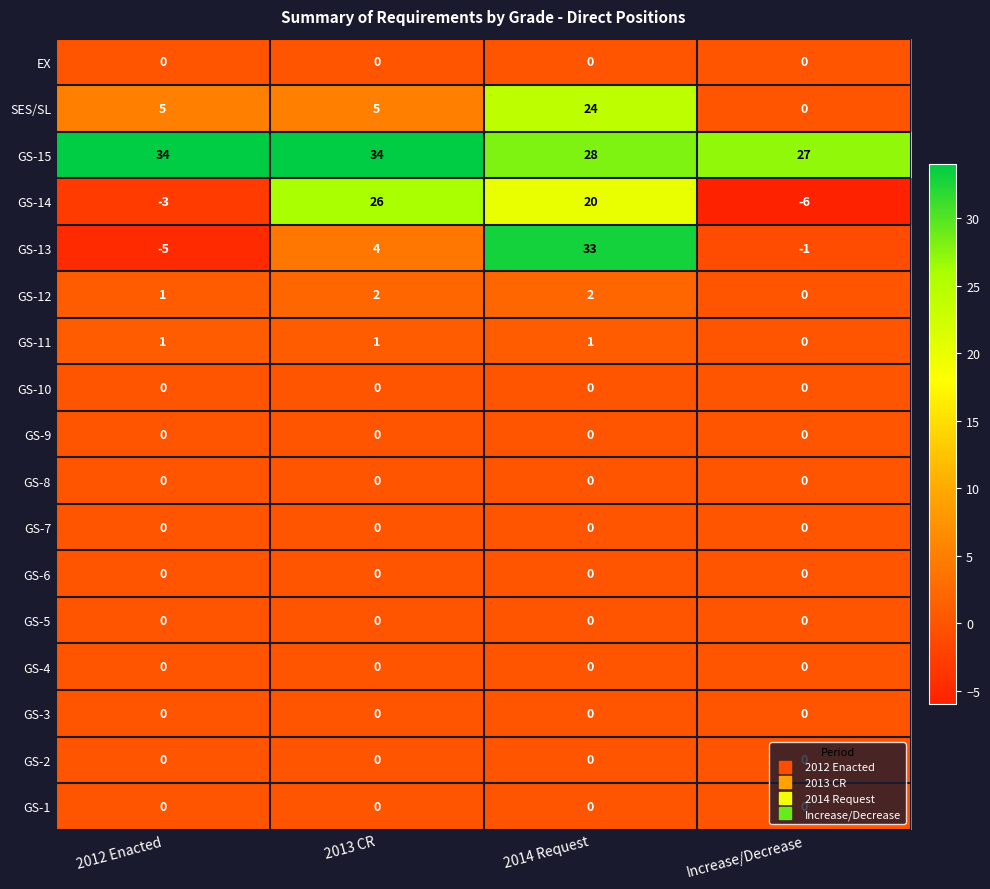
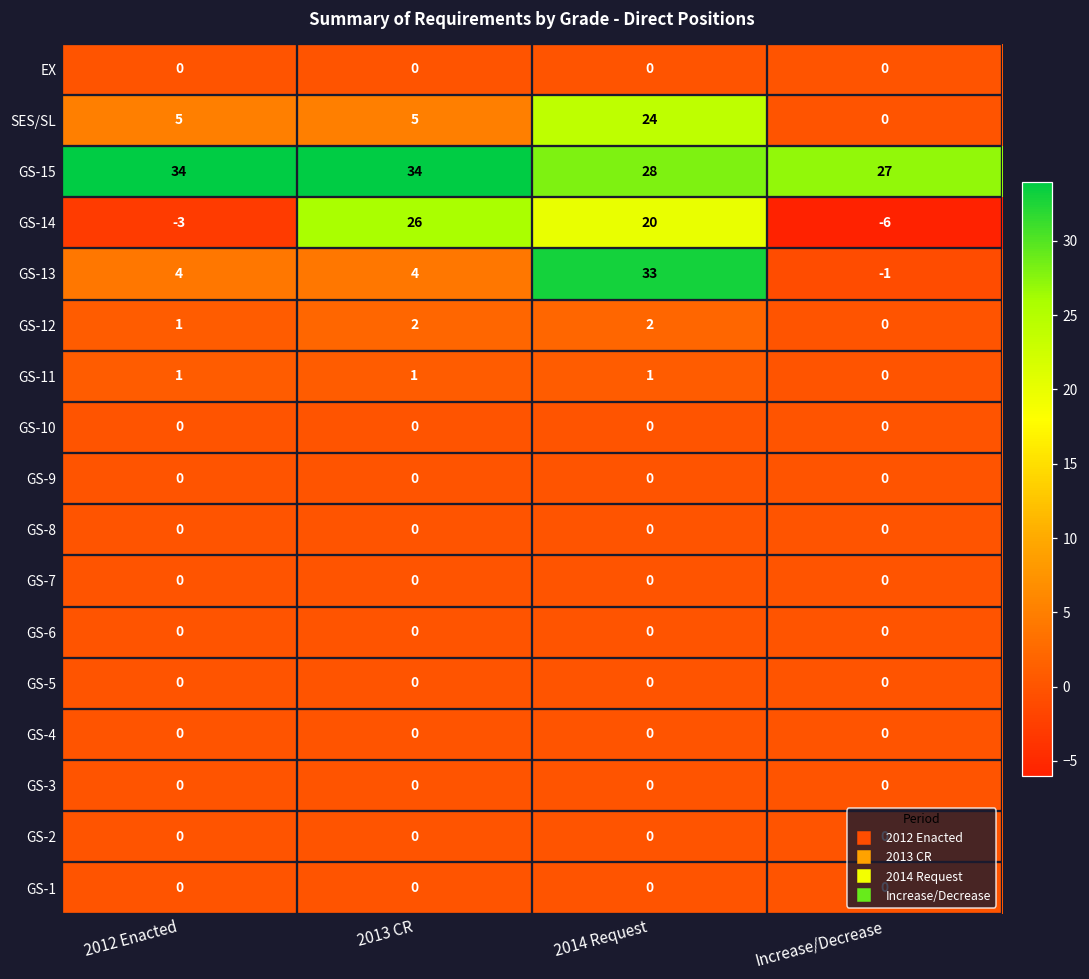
GS-13, 2012 Enacted: -5 -> 4
